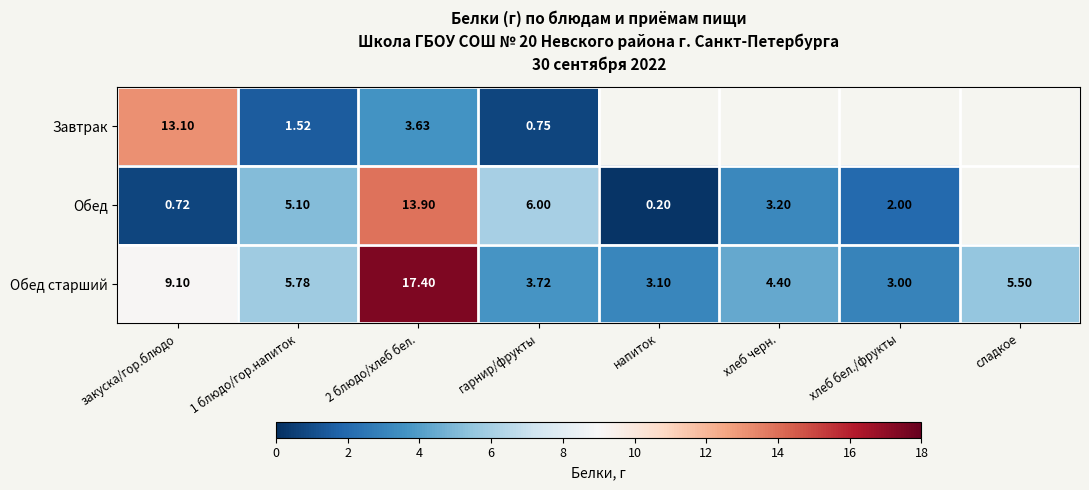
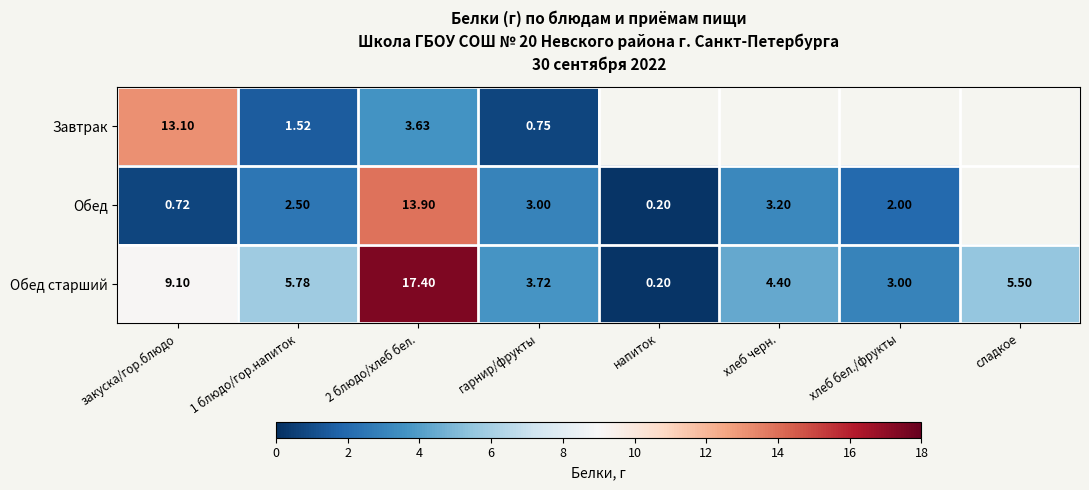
Обед, 1 блюдо/гор.напиток: 5.10 -> 2.50
Обед, гарнир/фрукты: 6.00 -> 3.00
Обед старший, напиток: 3.10 -> 0.20
